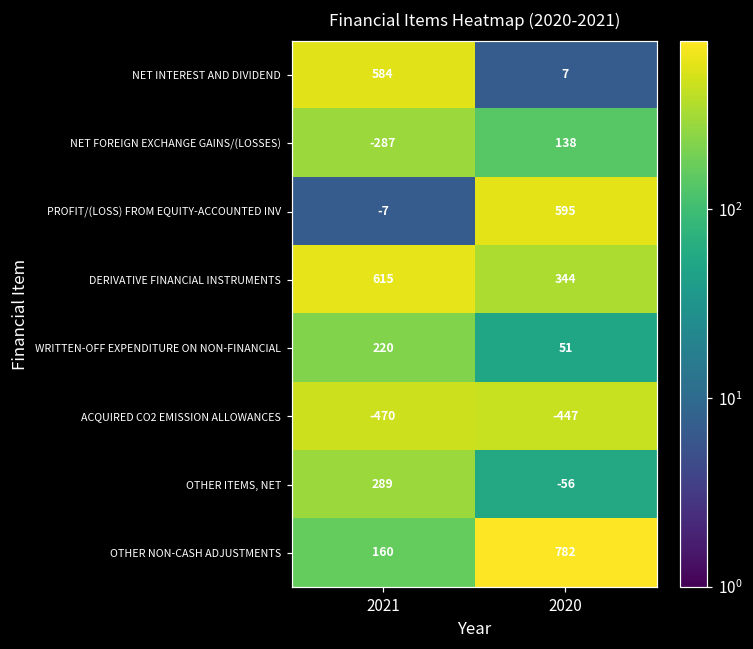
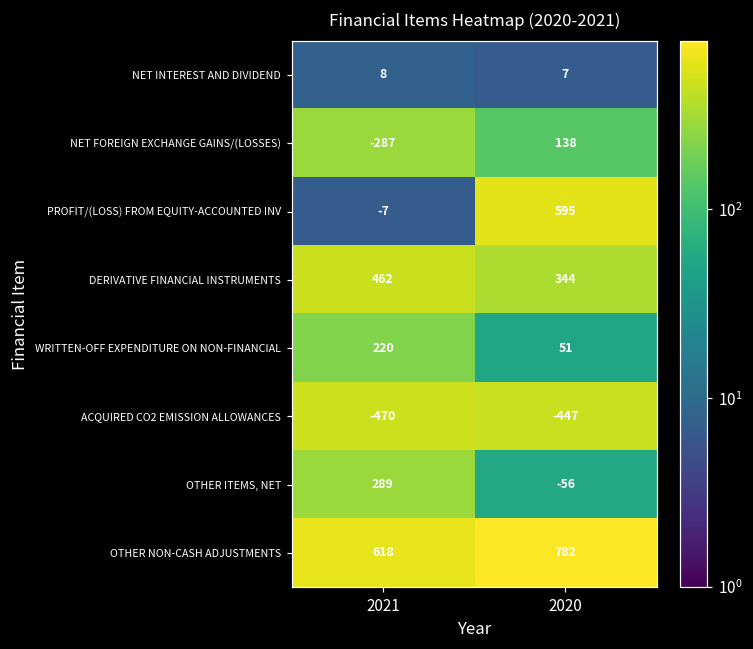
NET INTEREST AND DIVIDEND, 2021: 584 -> 8
DERIVATIVE FINANCIAL INSTRUMENTS, 2021: 615 -> 462
OTHER NON-CASH ADJUSTMENTS, 2021: 160 -> 618
